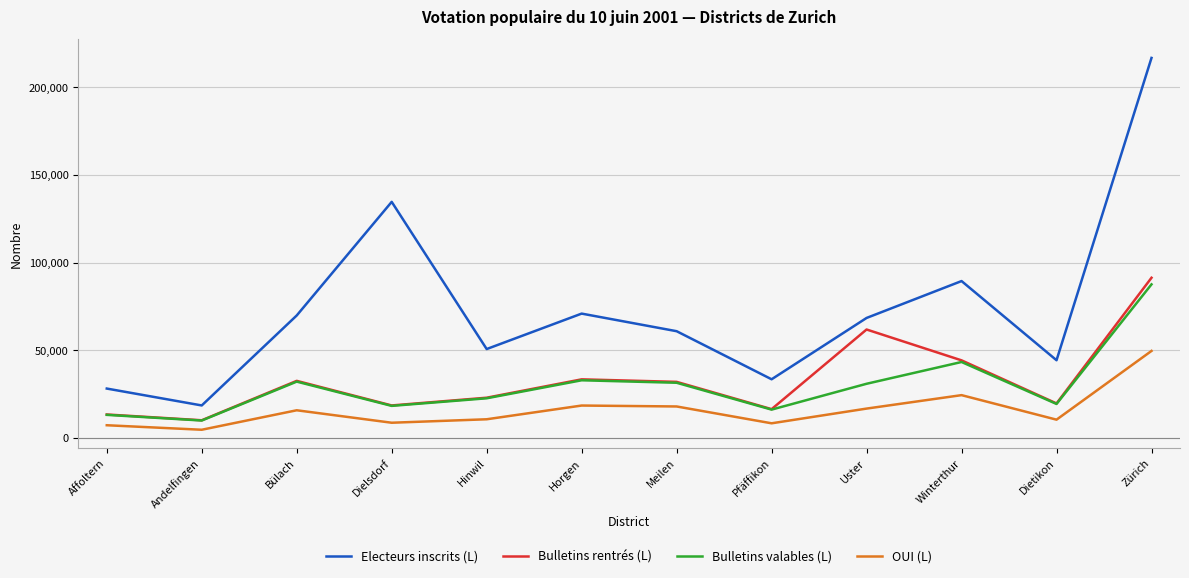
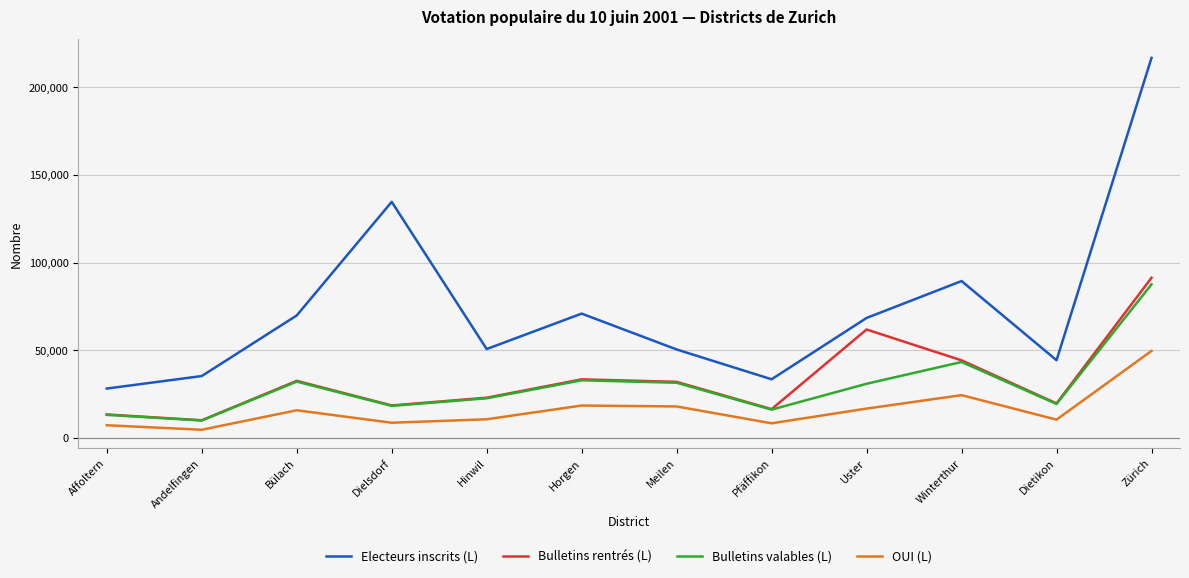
Electeurs inscrits (L), Andelfingen: 18,000 -> 35,000
Electeurs inscrits (L), Meilen: 61,000 -> 50,000
